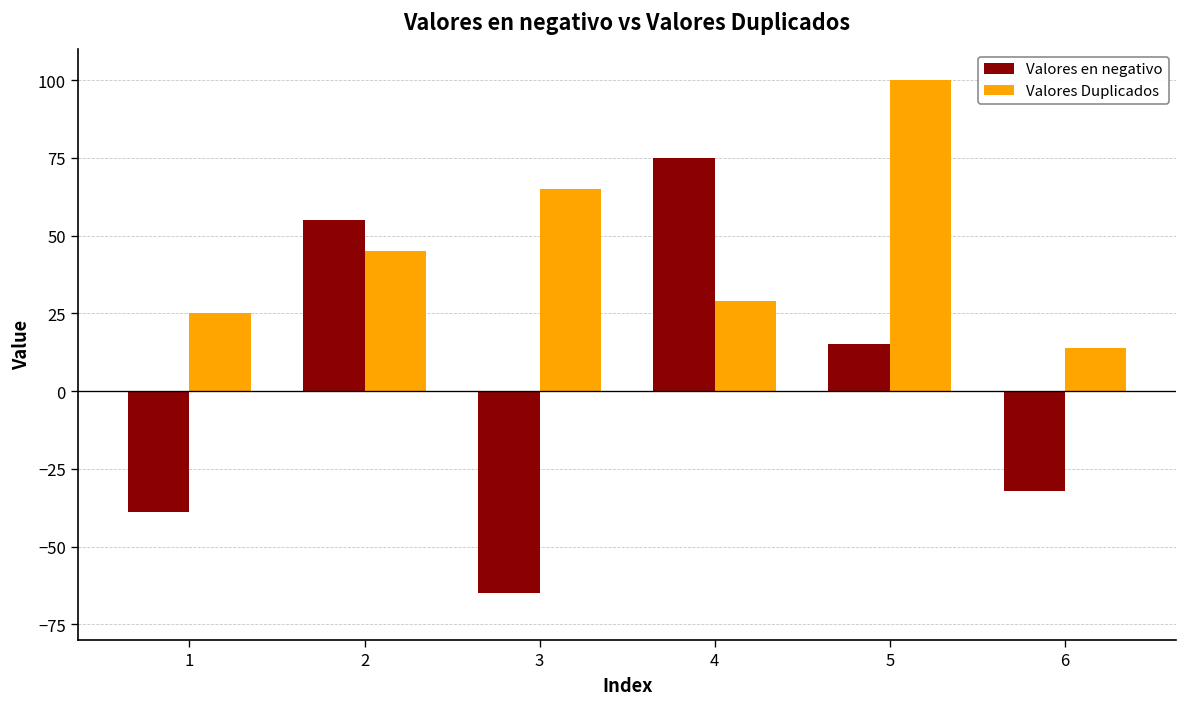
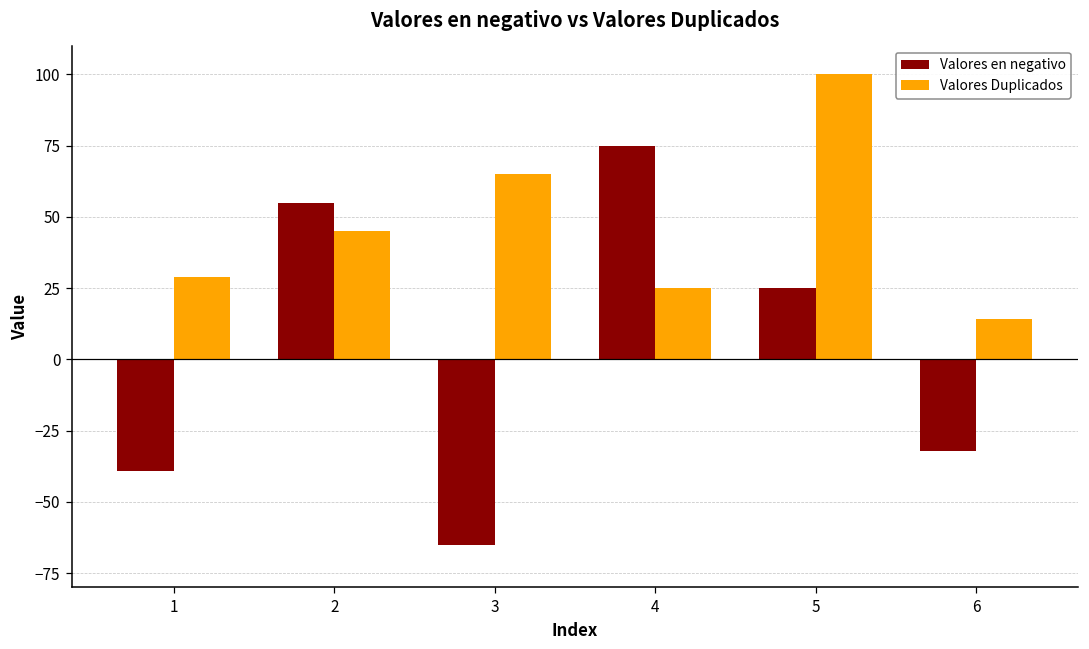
Valores Duplicados, 1: 25 -> 29
Valores Duplicados, 4: 29 -> 25
Valores en negativo, 5: 15 -> 25
